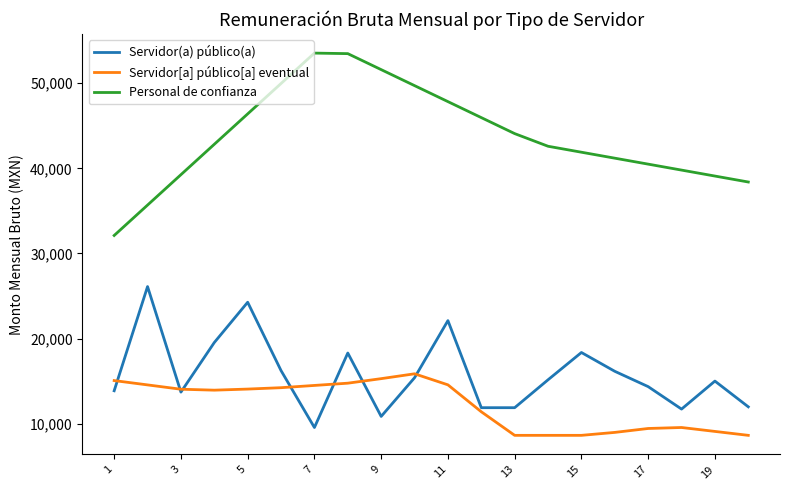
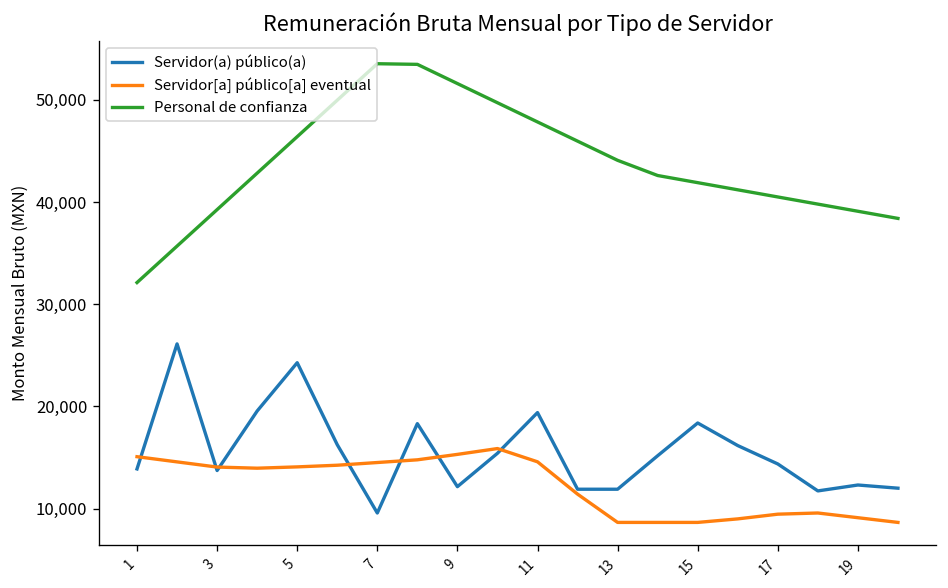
Servidor(a) público(a), 9: 11,000 -> 12,000
Servidor(a) público(a), 11: 22,000 -> 19,000
Servidor(a) público(a), 19: 15,000 -> 12,000
